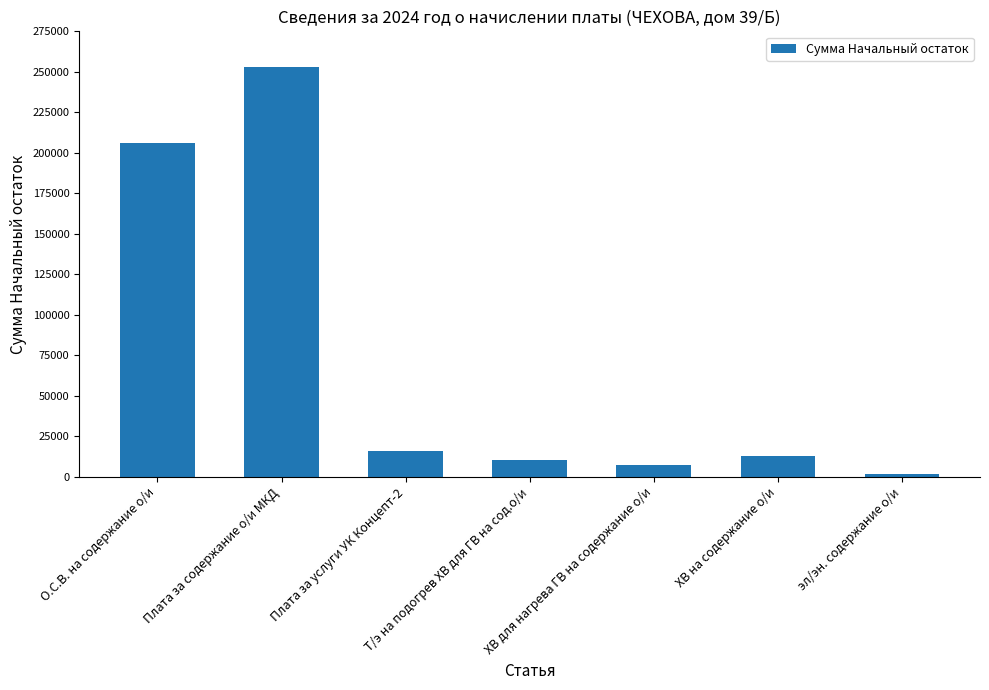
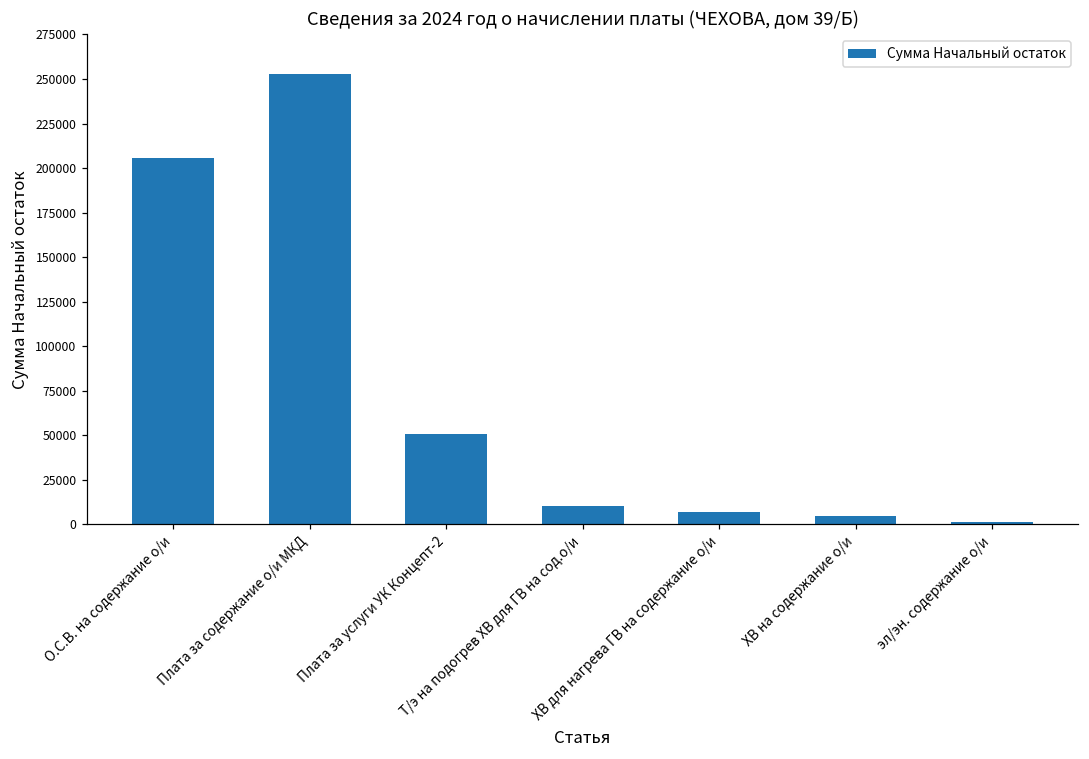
Плата за услуги УК Концепт-2: 16000 -> 51000
ХВ на содержание о/и: 13000 -> 5000
